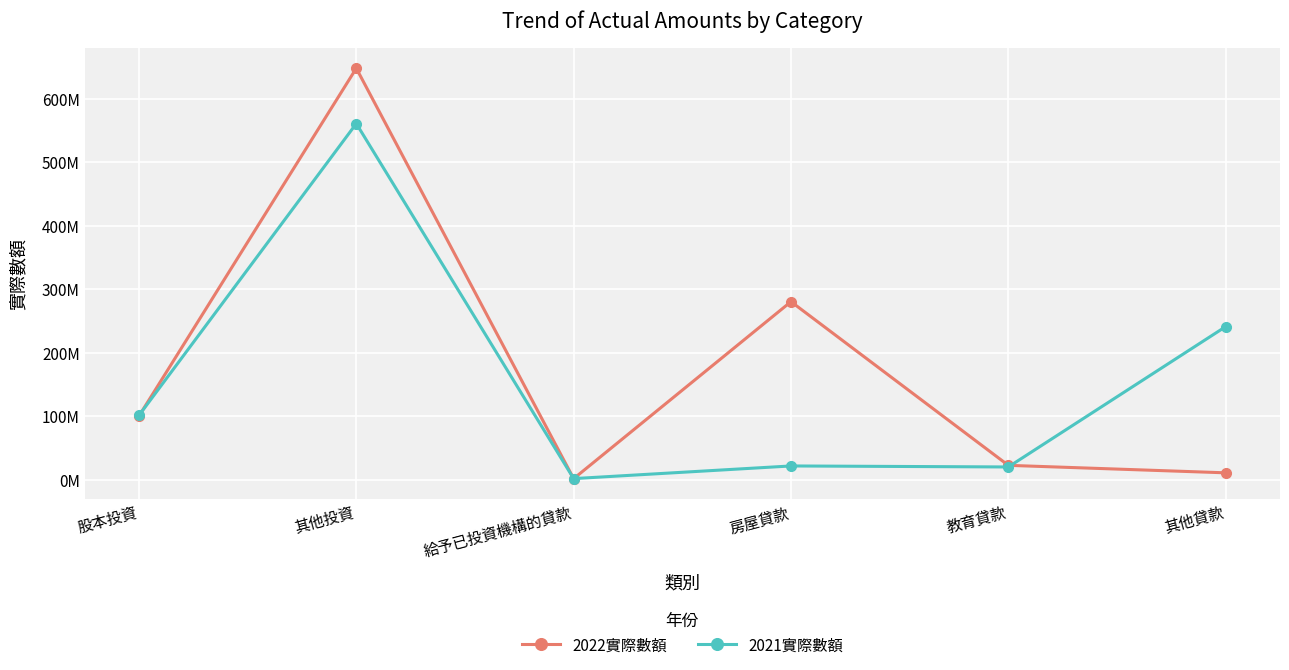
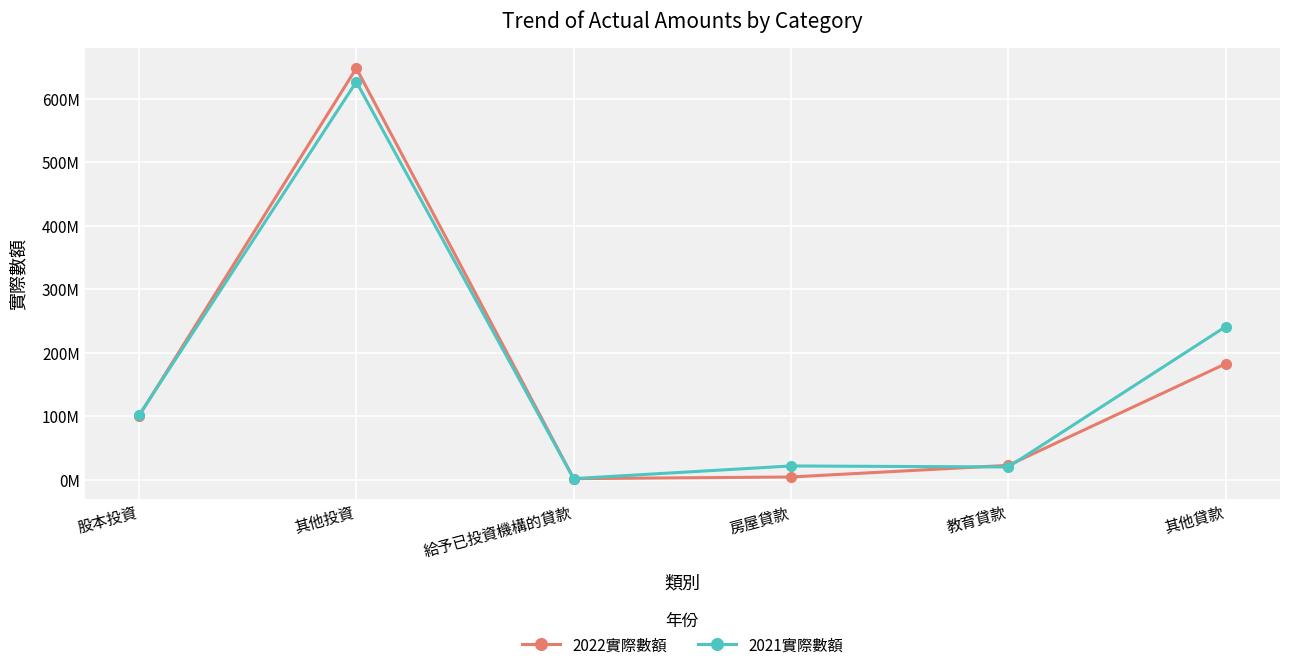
2021實際數額, 其他投資: 560000000 -> 630000000
2022實際數額, 房屋貸款: 280000000 -> 0
2022實際數額, 其他貸款: 10000000 -> 180000000
